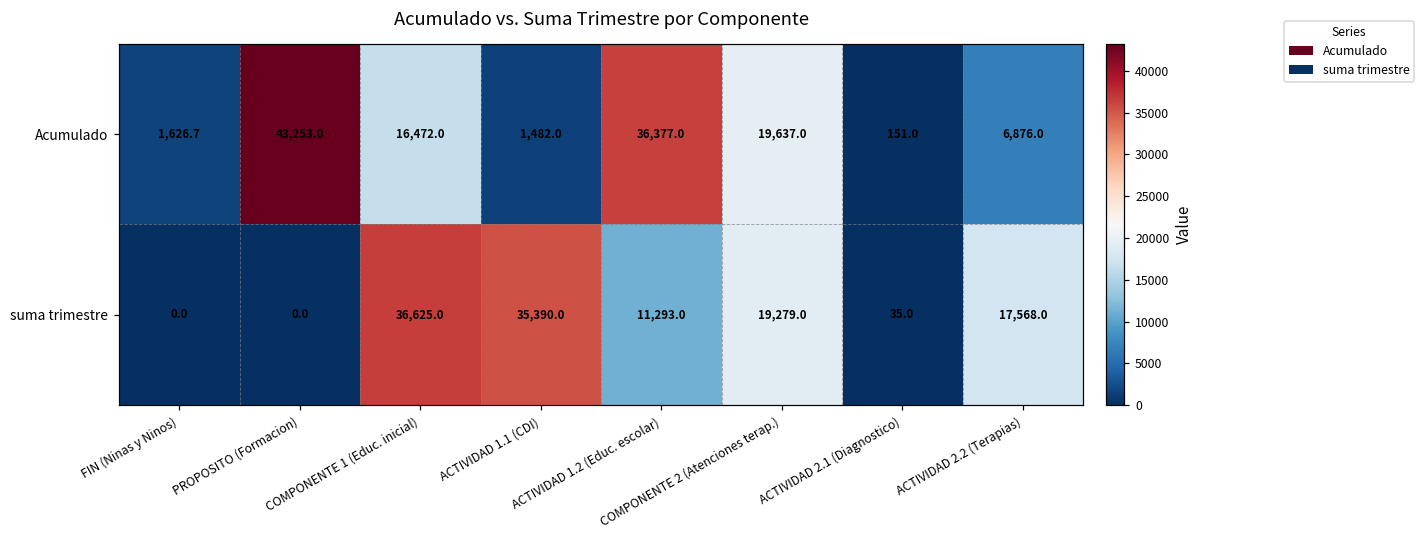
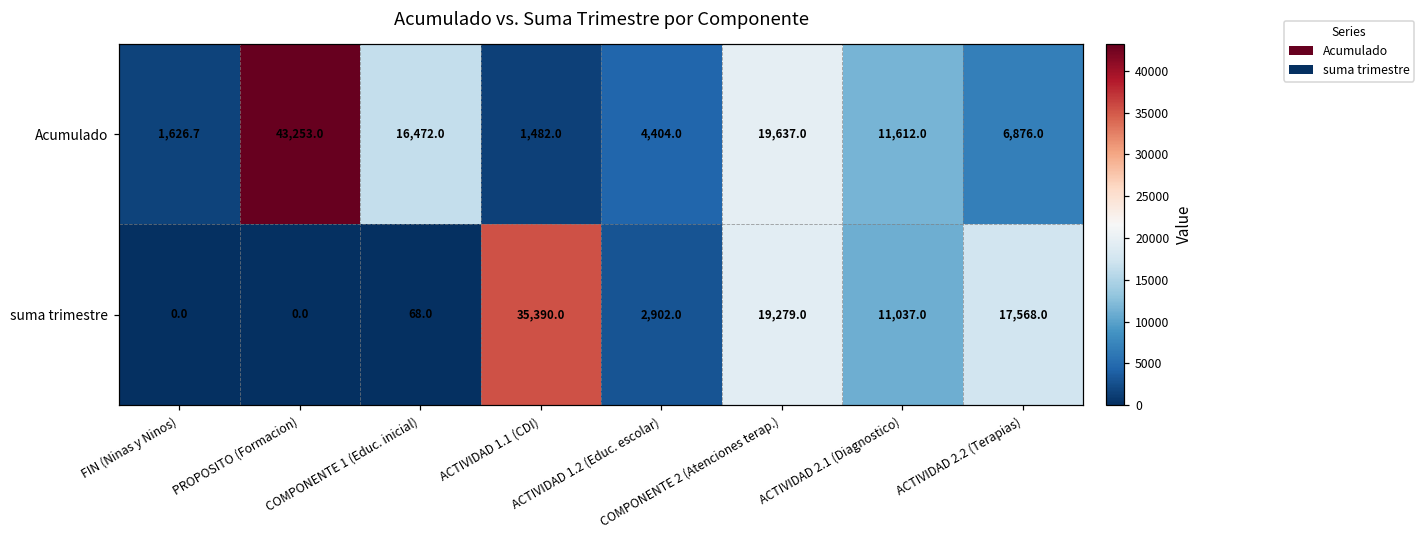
Acumulado, ACTIVIDAD 1.2 (Educ. escolar): 36,377.0 -> 4,404.0
Acumulado, ACTIVIDAD 2.1 (Diagnostico): 151.0 -> 11,612.0
suma trimestre, COMPONENTE 1 (Educ. inicial): 36,625.0 -> 68.0
suma trimestre, ACTIVIDAD 1.2 (Educ. escolar): 11,293.0 -> 2,902.0
suma trimestre, ACTIVIDAD 2.1 (Diagnostico): 35.0 -> 11,037.0
